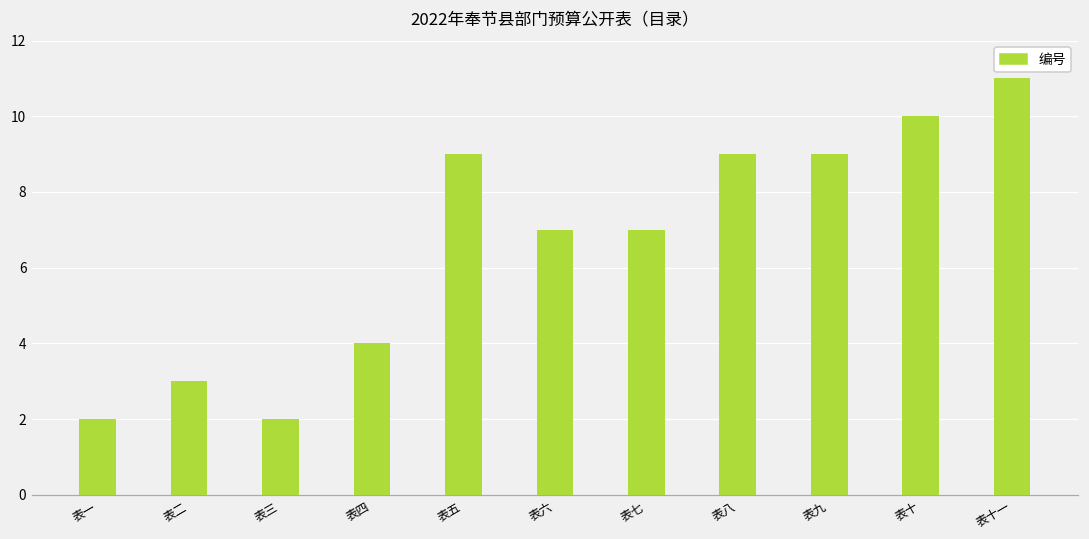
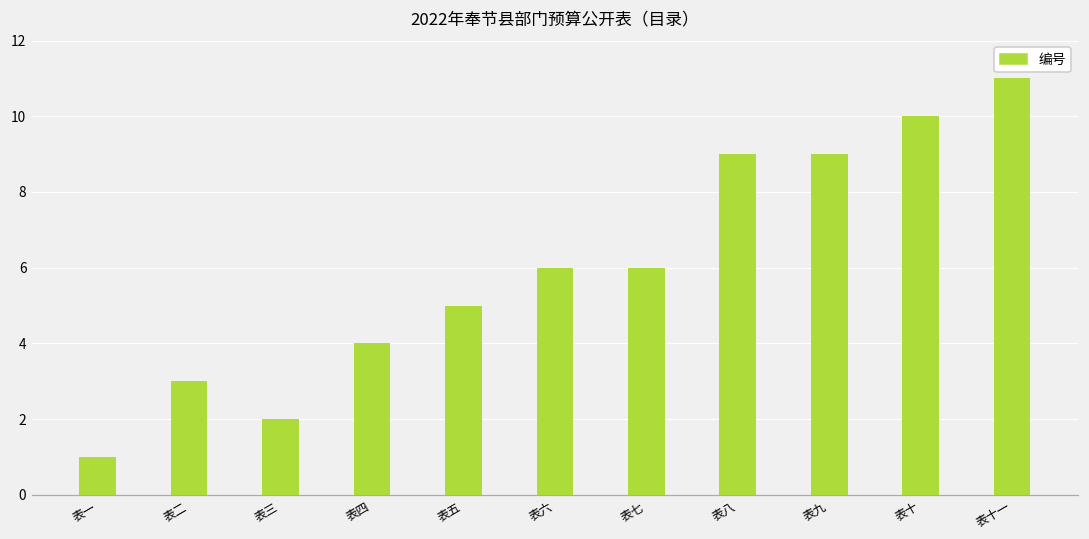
表一: 2 -> 1
表五: 9 -> 5
表六: 7 -> 6
表七: 7 -> 6
